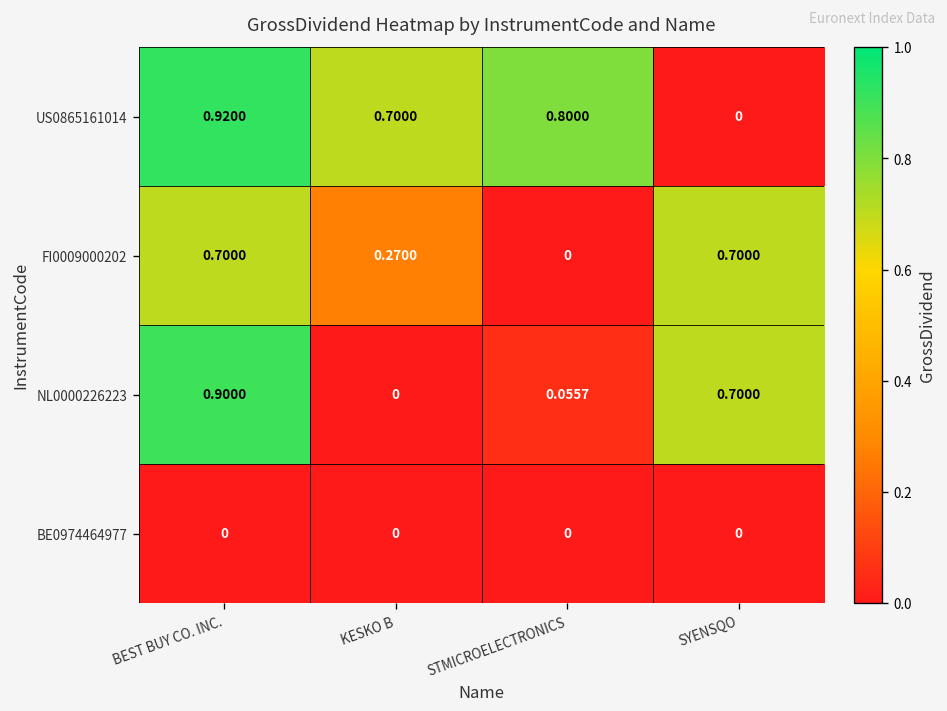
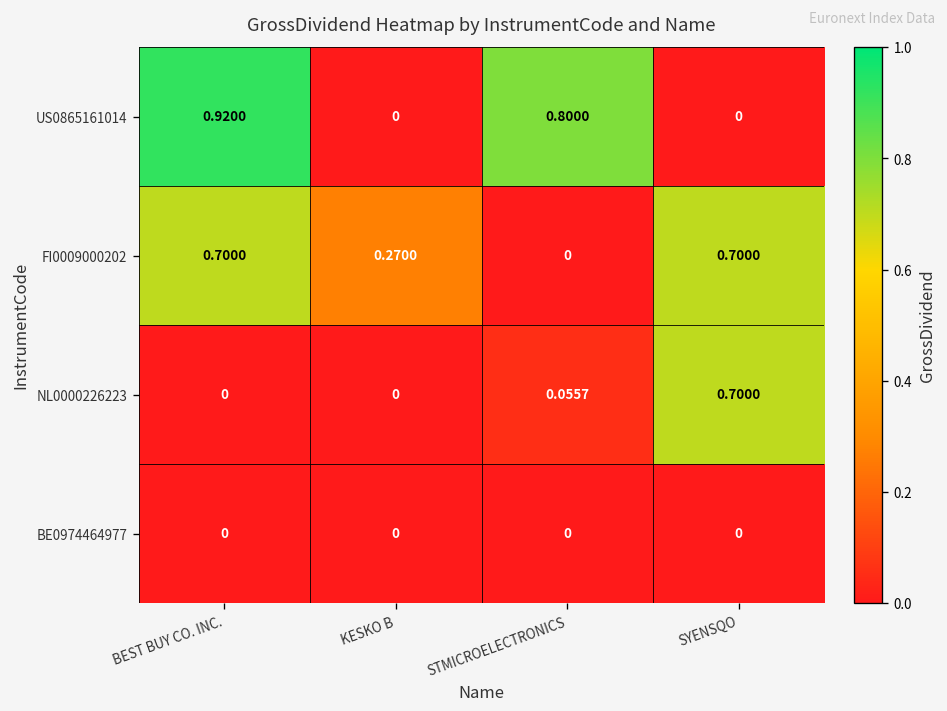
US0865161014, KESKO B: 0.7000 -> 0
NL0000226223, BEST BUY CO. INC.: 0.9000 -> 0
